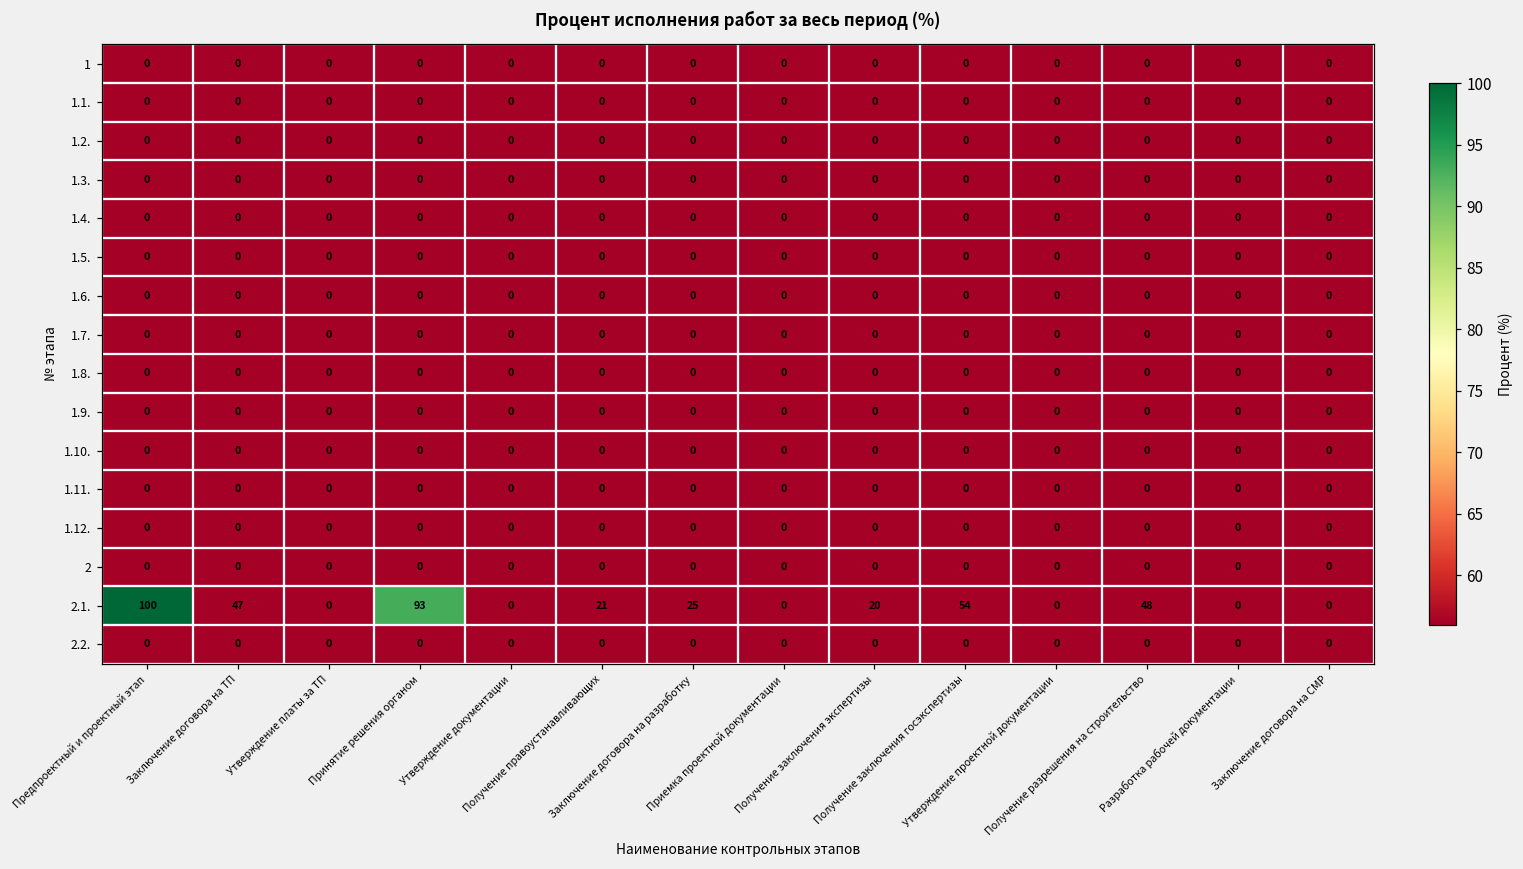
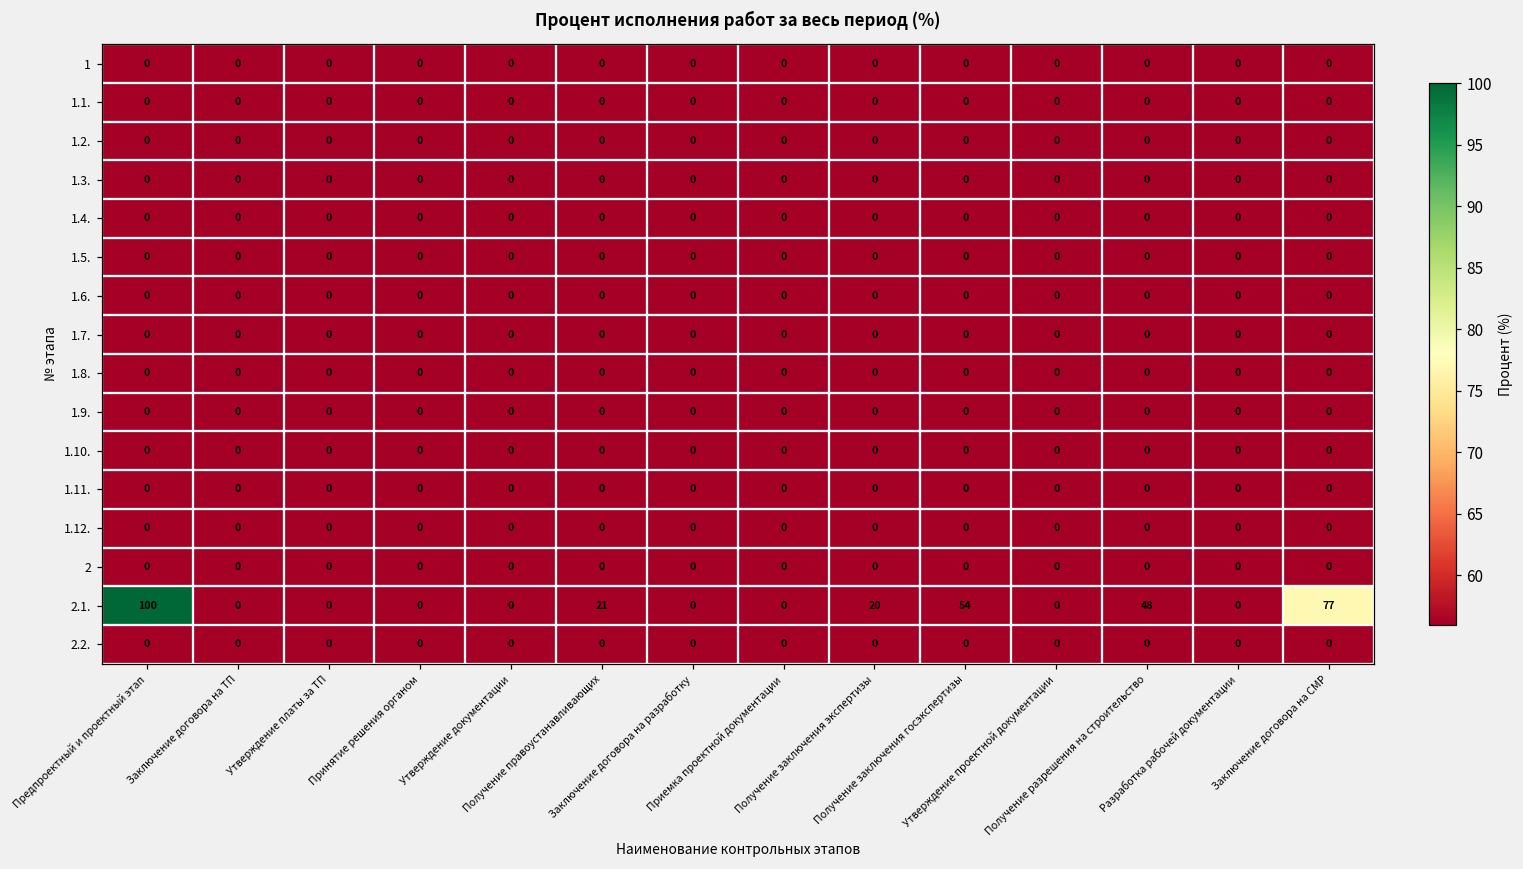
2.1., Заключение договора на ТП: 47 -> 0
2.1., Принятие решения органом: 93 -> 0
2.1., Заключение договора на разработку: 25 -> 0
2.1., Заключение договора на СМР: 0 -> 77
